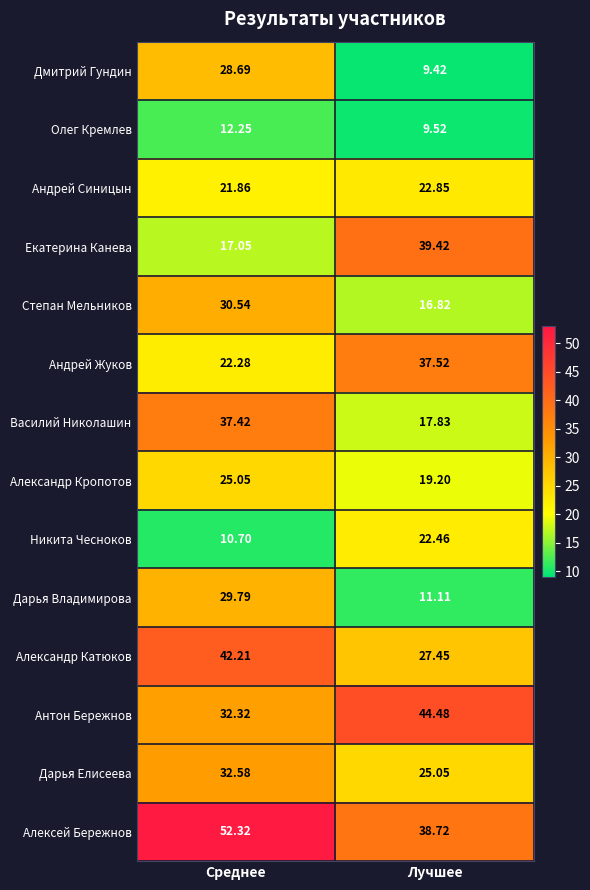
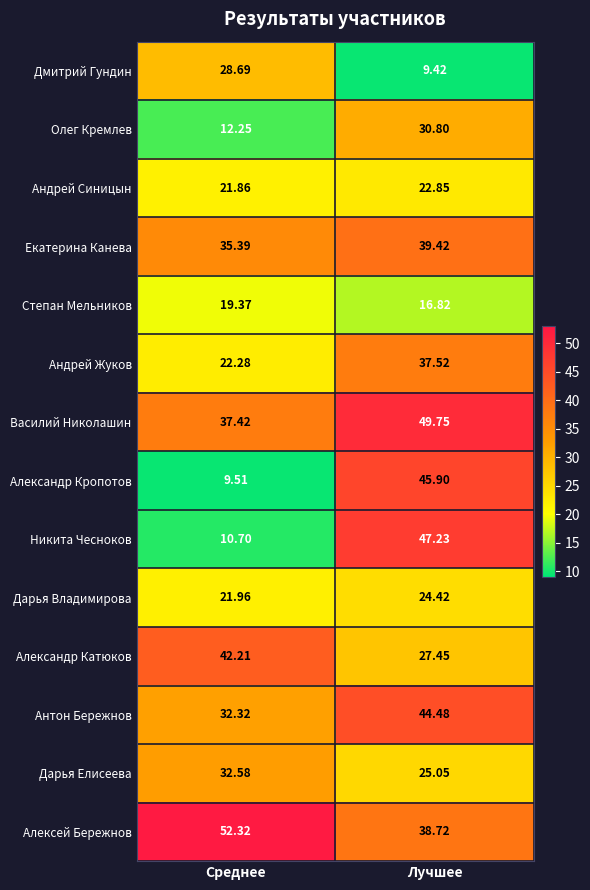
Олег Кремлев, Лучшее: 9.52 -> 30.80
Екатерина Канева, Среднее: 17.05 -> 35.39
Степан Мельников, Среднее: 30.54 -> 19.37
Василий Николашин, Лучшее: 17.83 -> 49.75
Александр Кропотов, Среднее: 25.05 -> 9.51
Александр Кропотов, Лучшее: 19.20 -> 45.90
Никита Чесноков, Лучшее: 22.46 -> 47.23
Дарья Владимирова, Среднее: 29.79 -> 21.96
Дарья Владимирова, Лучшее: 11.11 -> 24.42
